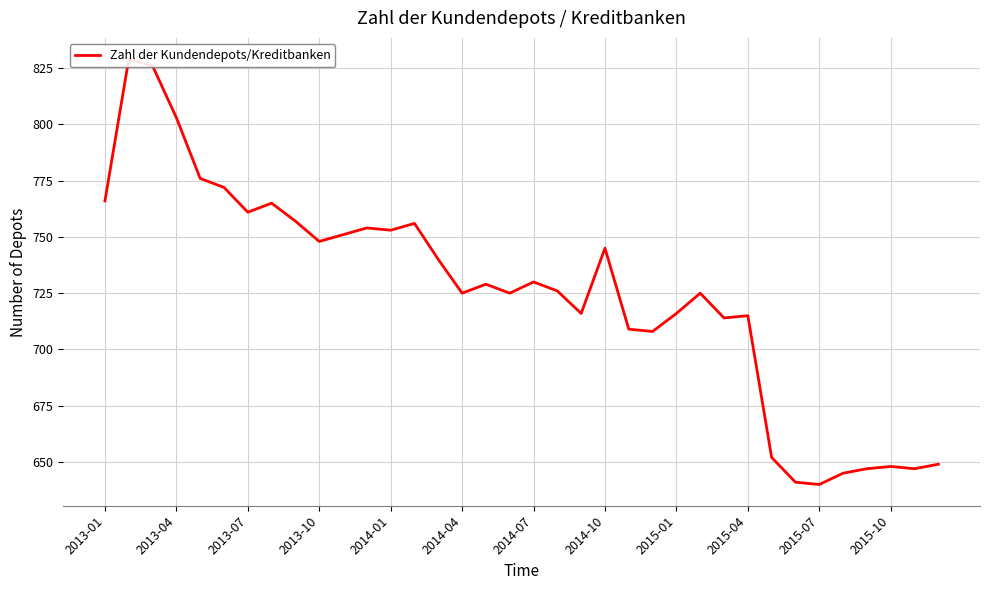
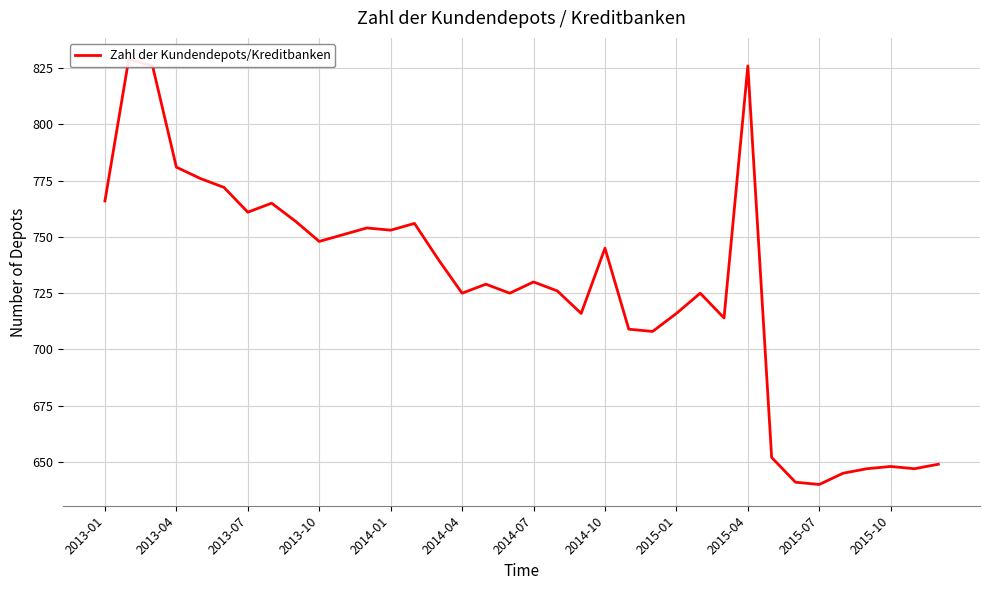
2013-04: 803 -> 781
2015-04: 715 -> 826
